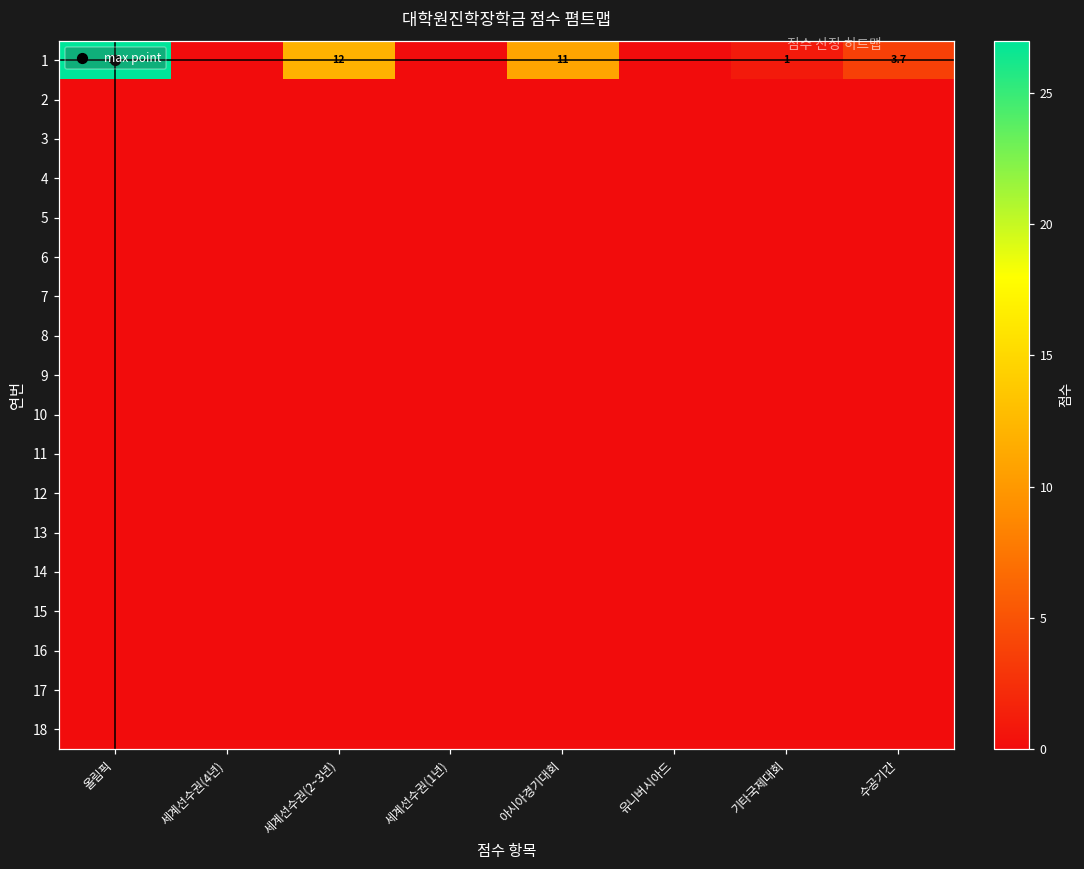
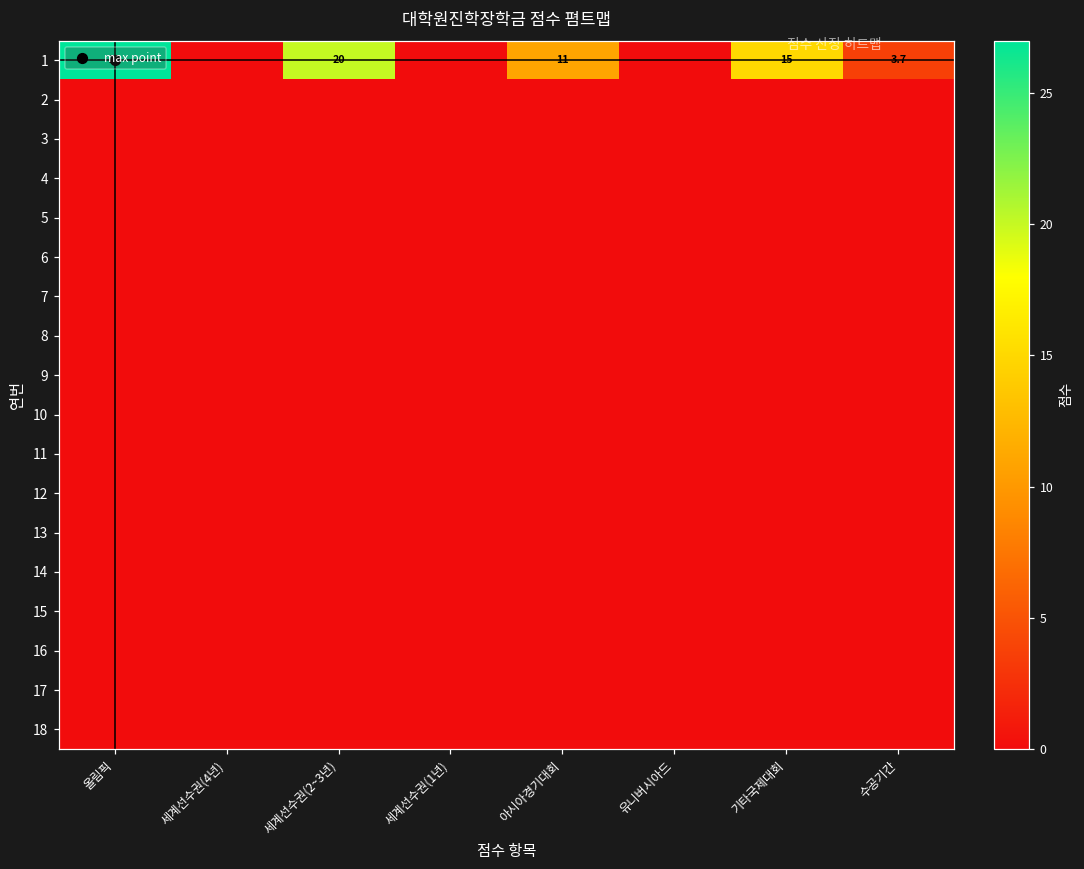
1, 세계선수권(2~3년): 12 -> 20
1, 기타국제대회: 1 -> 15
